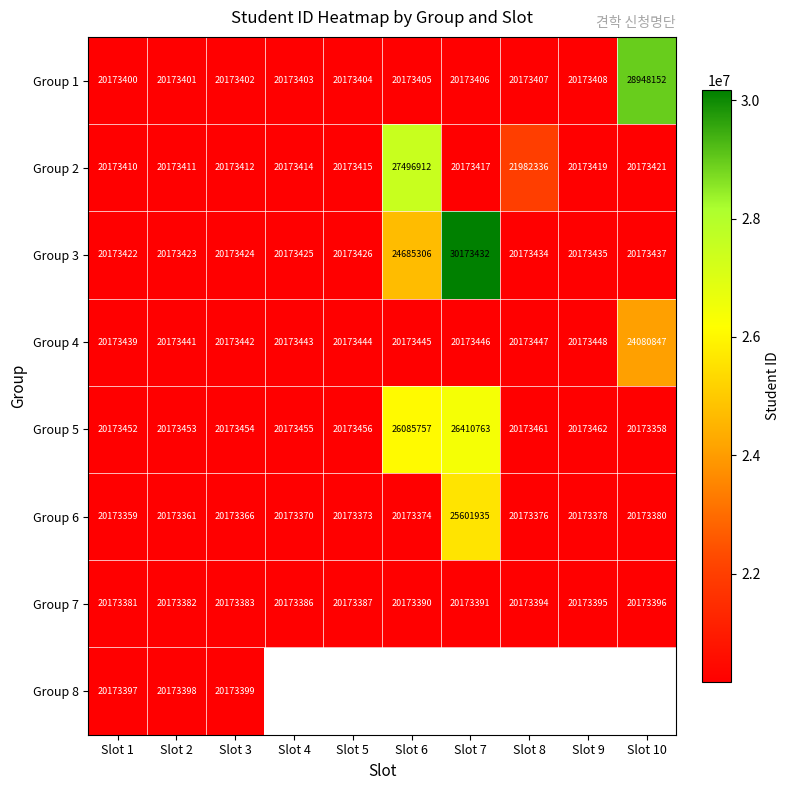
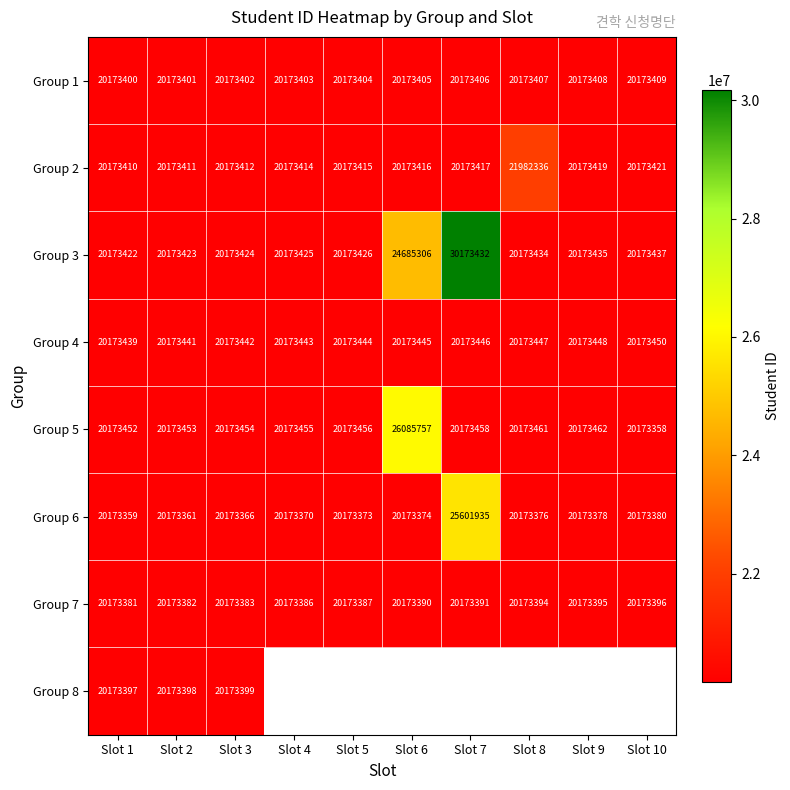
Group 1, Slot 10: 28948152 -> 20173409
Group 2, Slot 6: 27496912 -> 20173416
Group 4, Slot 10: 24080847 -> 20173450
Group 5, Slot 7: 26410763 -> 20173458
